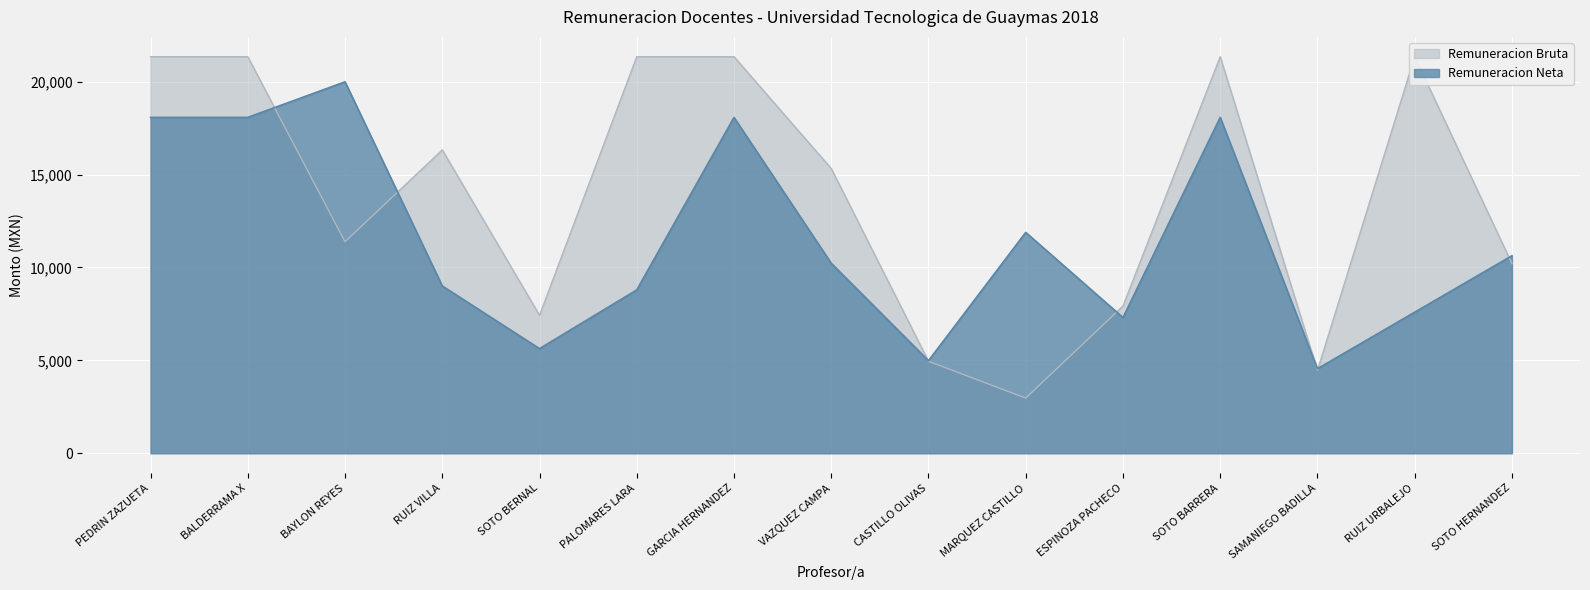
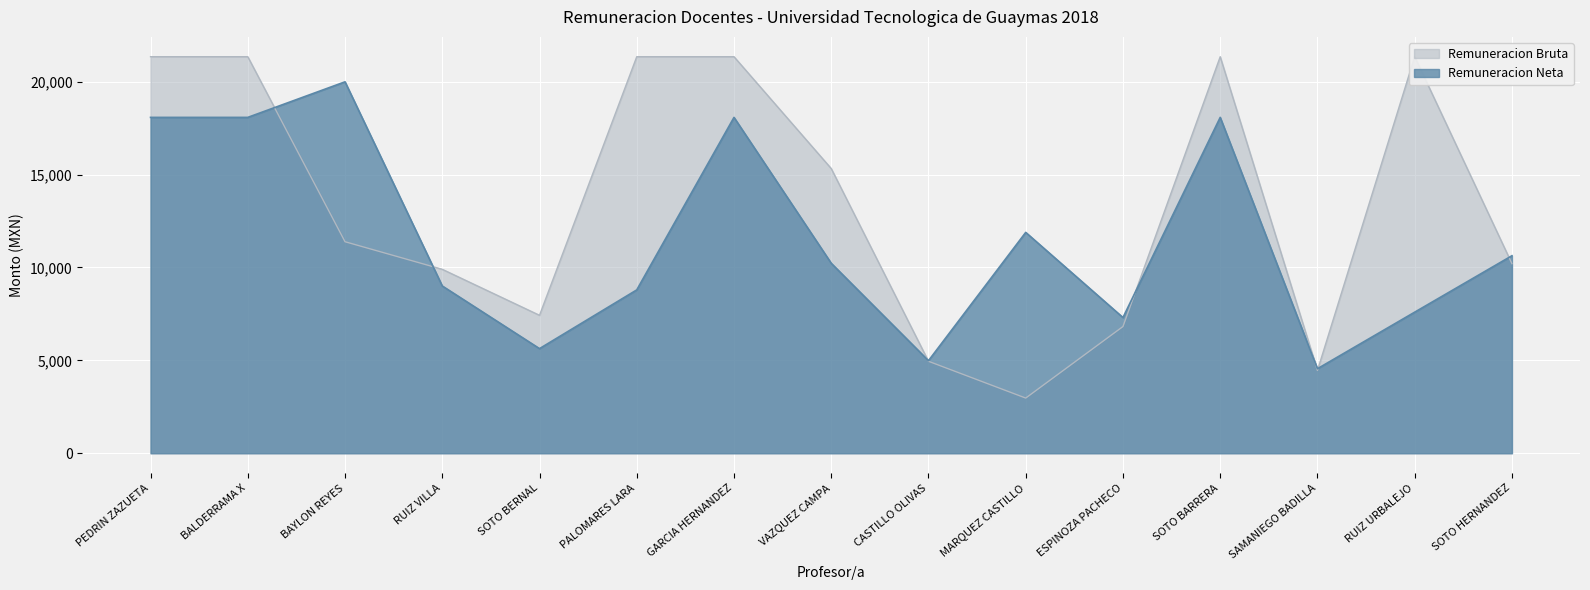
Remuneracion Bruta, RUIZ VILLA: 16,300 -> 9,900
Remuneracion Bruta, ESPINOZA PACHECO: 7,900 -> 6,800
